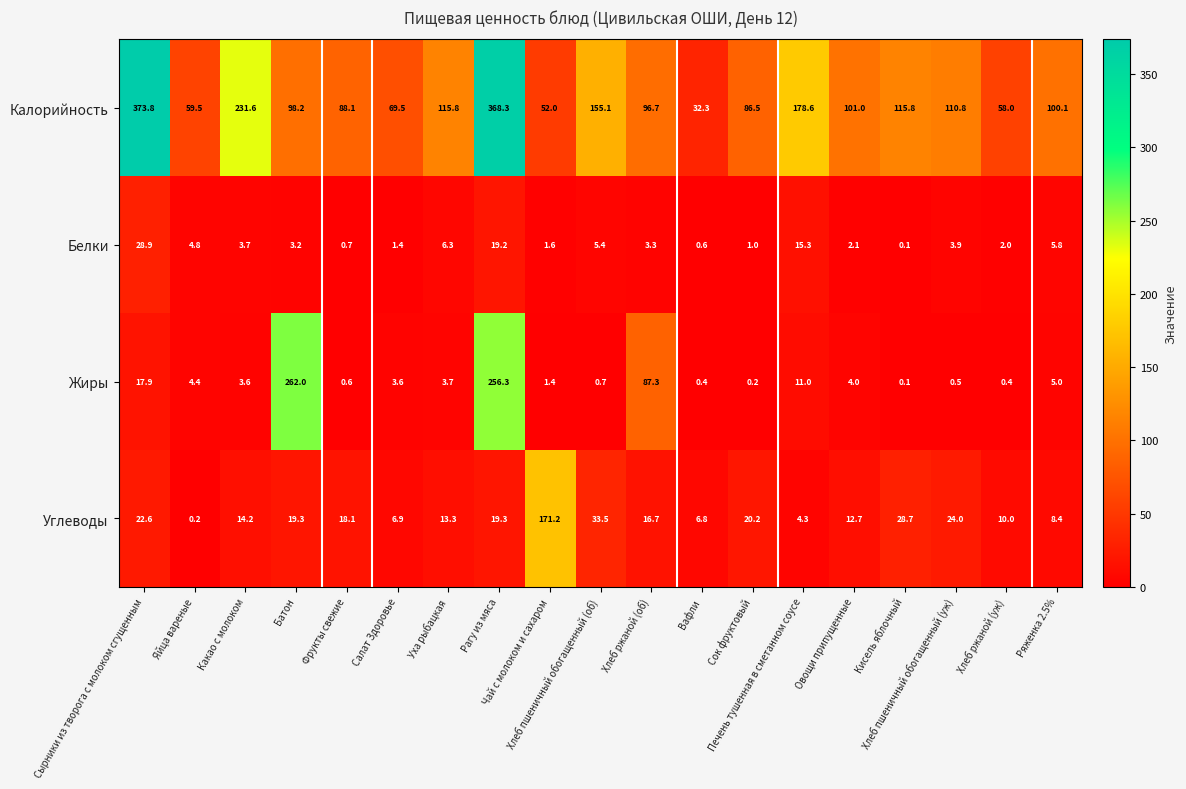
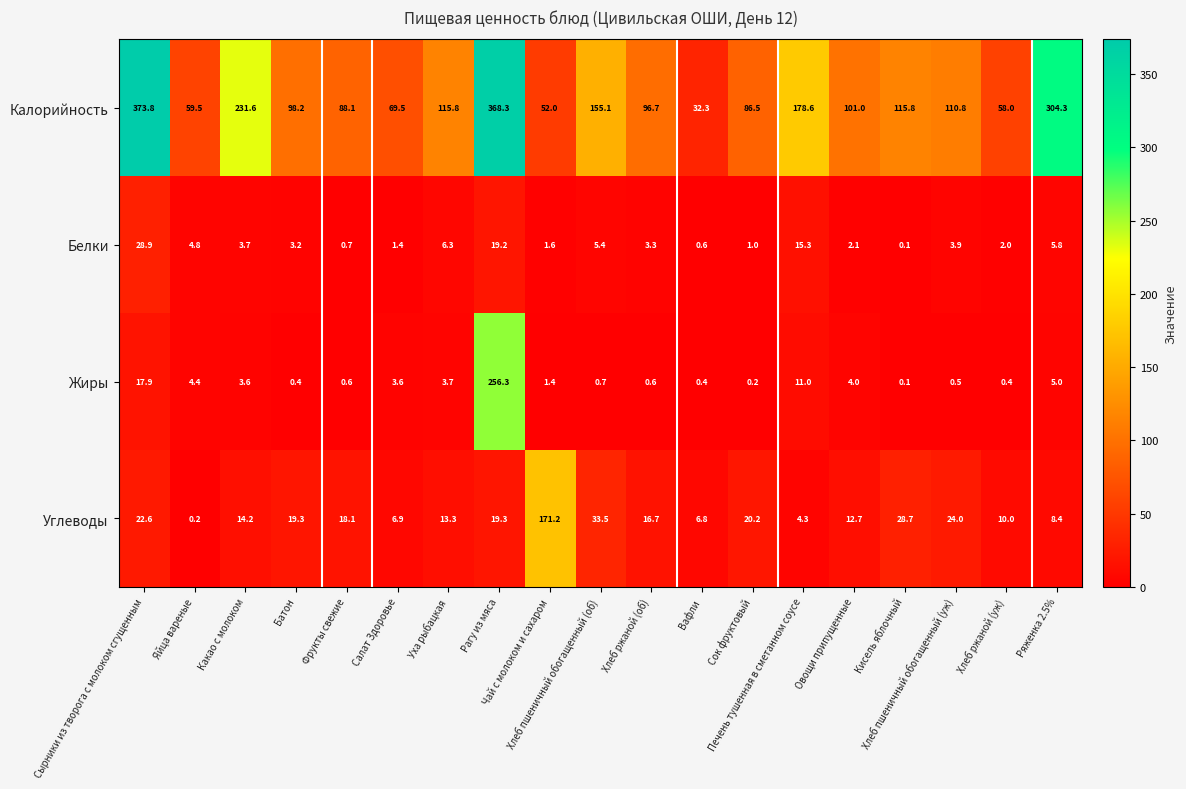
Калорийность, Ряженка 2.5%: 100.1 -> 304.3
Жиры, Батон: 262.0 -> 0.4
Жиры, Хлеб ржаной (об): 87.3 -> 0.6
